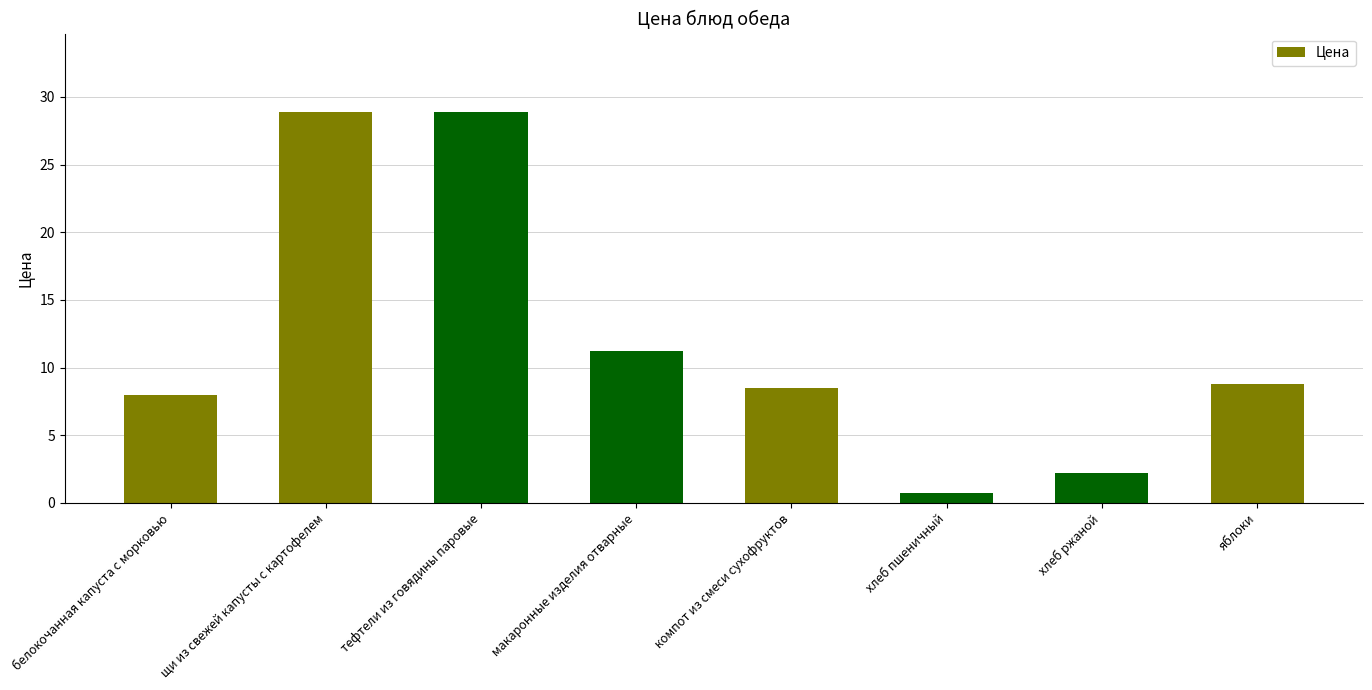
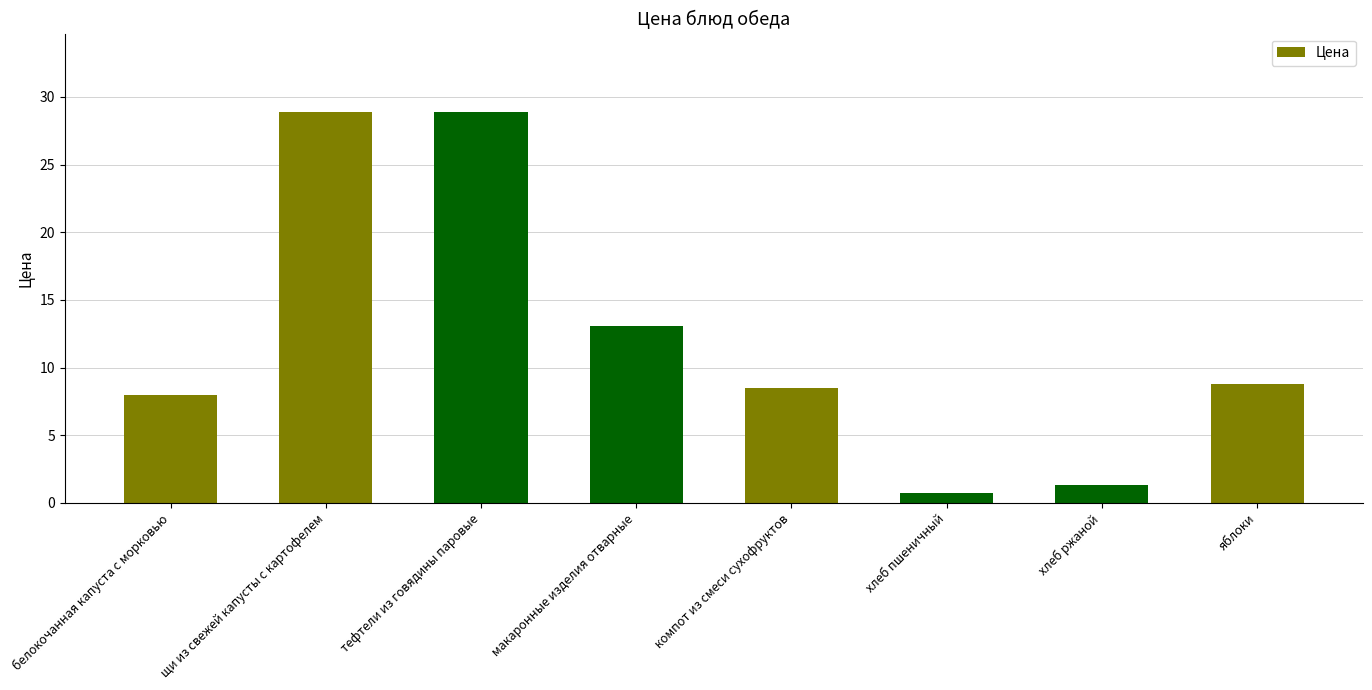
макаронные изделия отварные: 11.2 -> 13.1
хлеб ржаной: 2.2 -> 1.3
